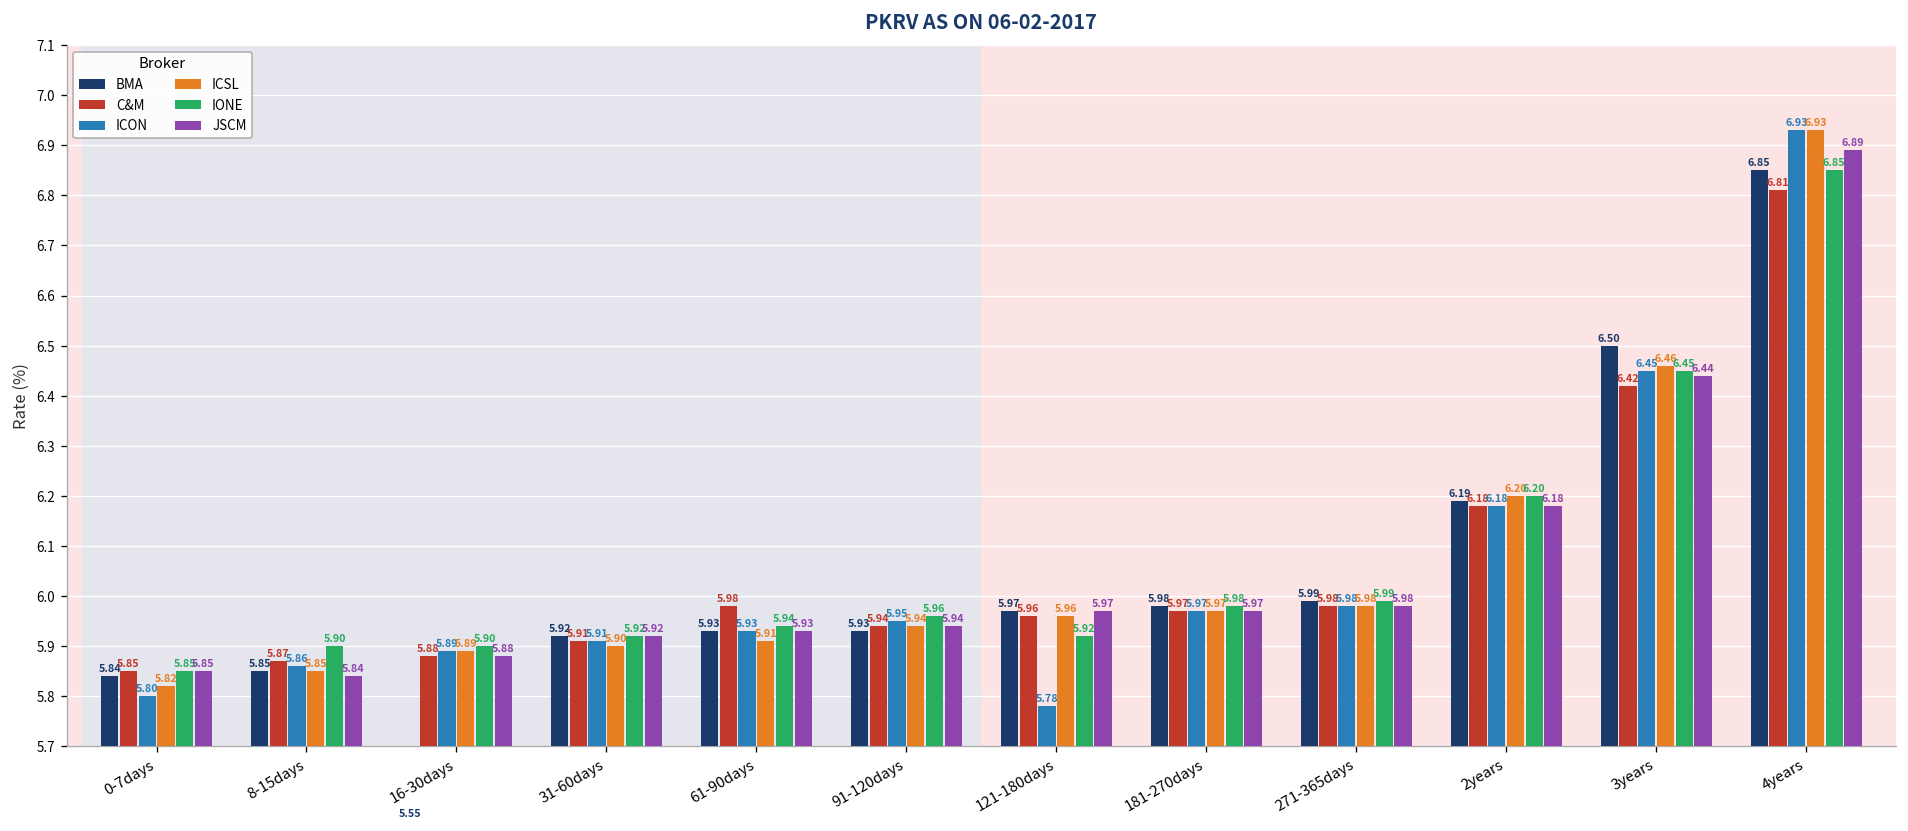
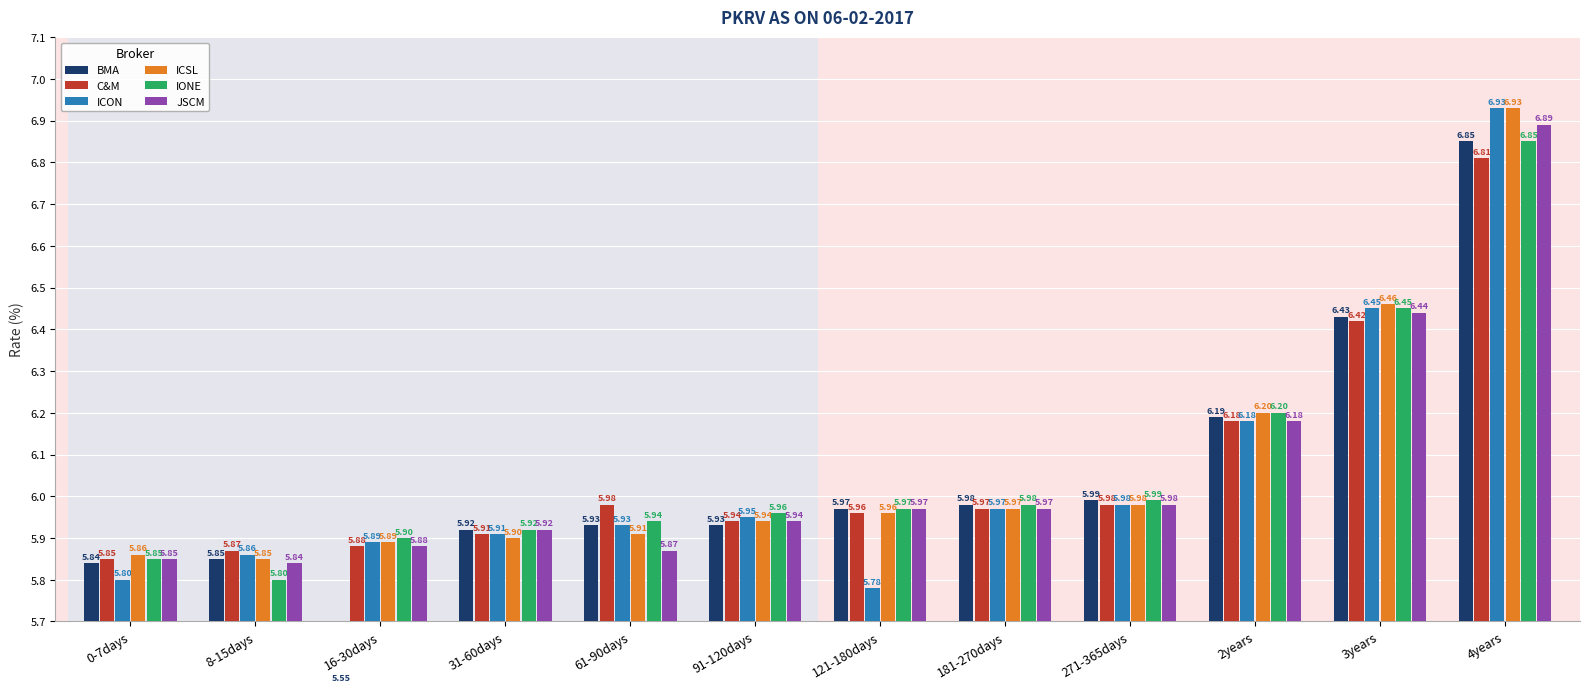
ICSL, 0-7days: 5.82 -> 5.86
IONE, 8-15days: 5.90 -> 5.80
JSCM, 61-90days: 5.93 -> 5.87
IONE, 121-180days: 5.92 -> 5.97
BMA, 3years: 6.50 -> 6.43
